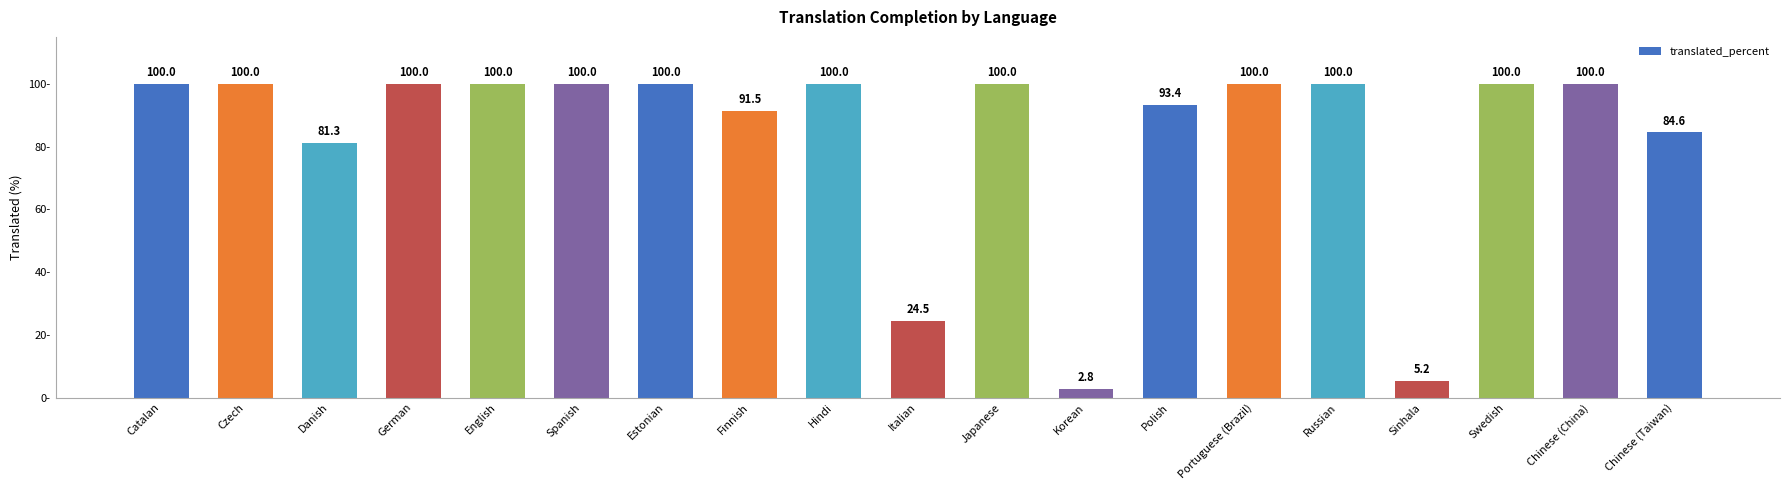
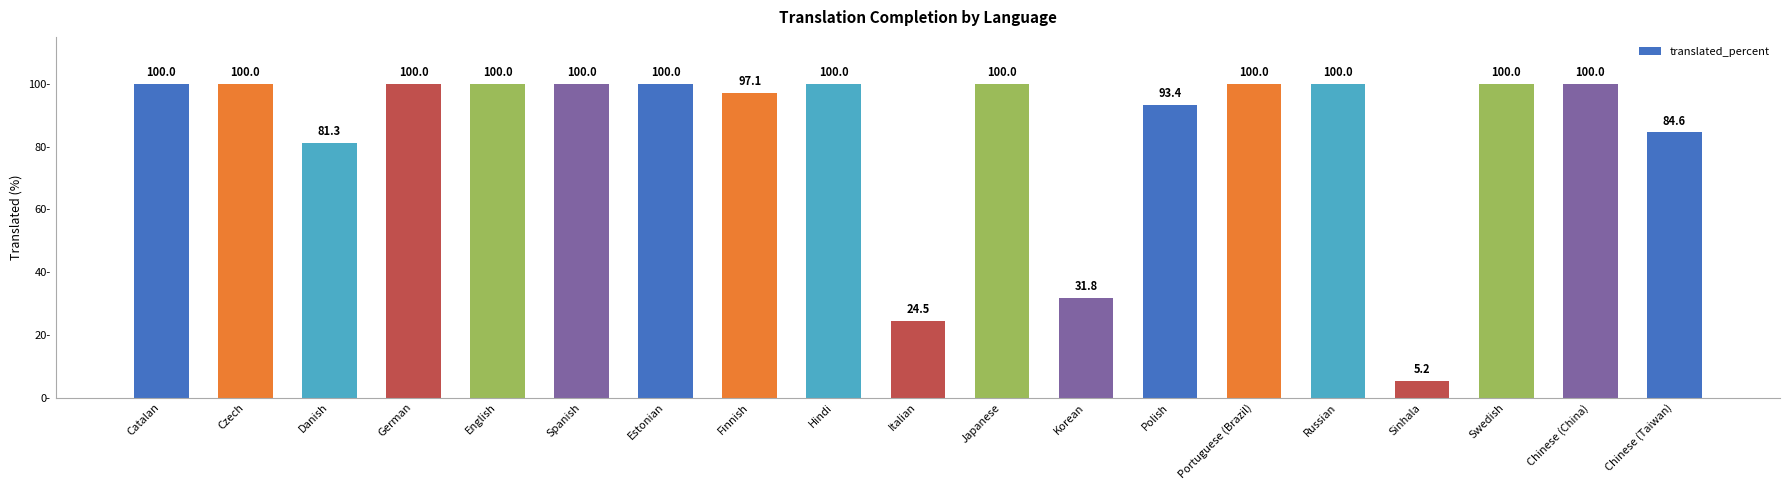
Finnish: 91.5 -> 97.1
Korean: 2.8 -> 31.8
